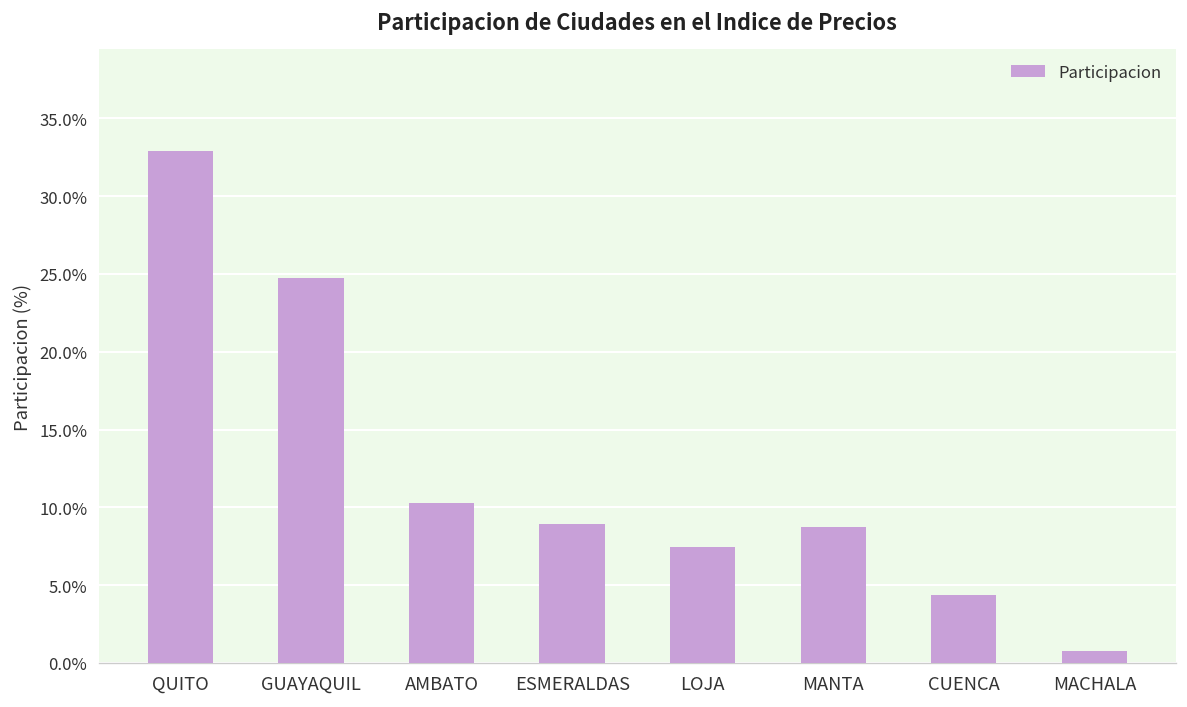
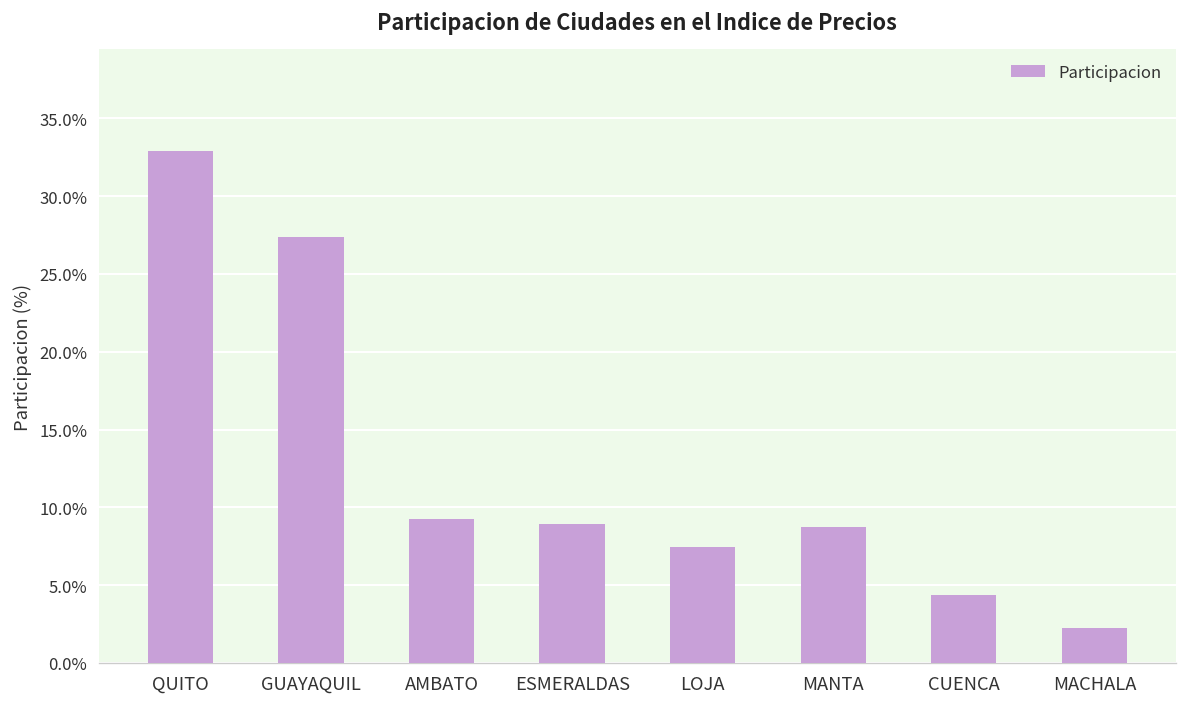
GUAYAQUIL: 24.8% -> 27.4%
AMBATO: 10.3% -> 9.2%
MACHALA: 0.8% -> 2.3%
